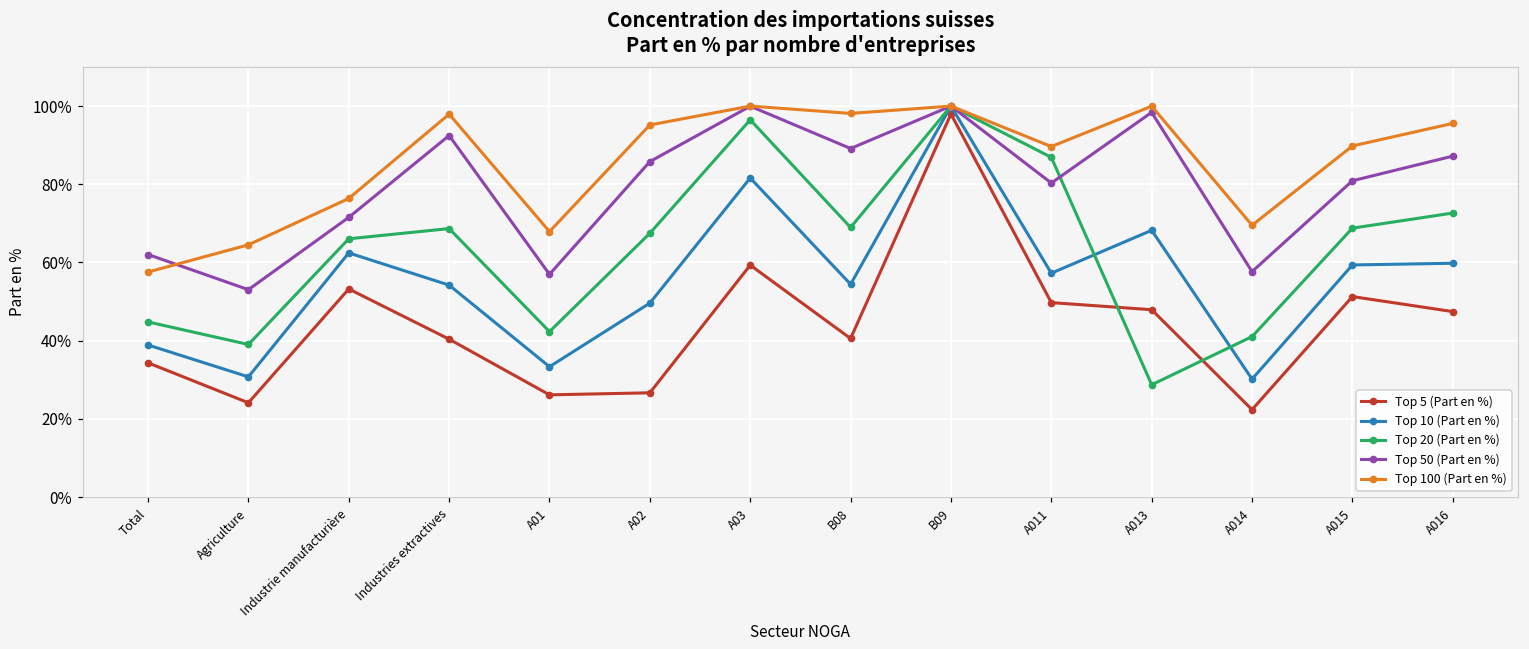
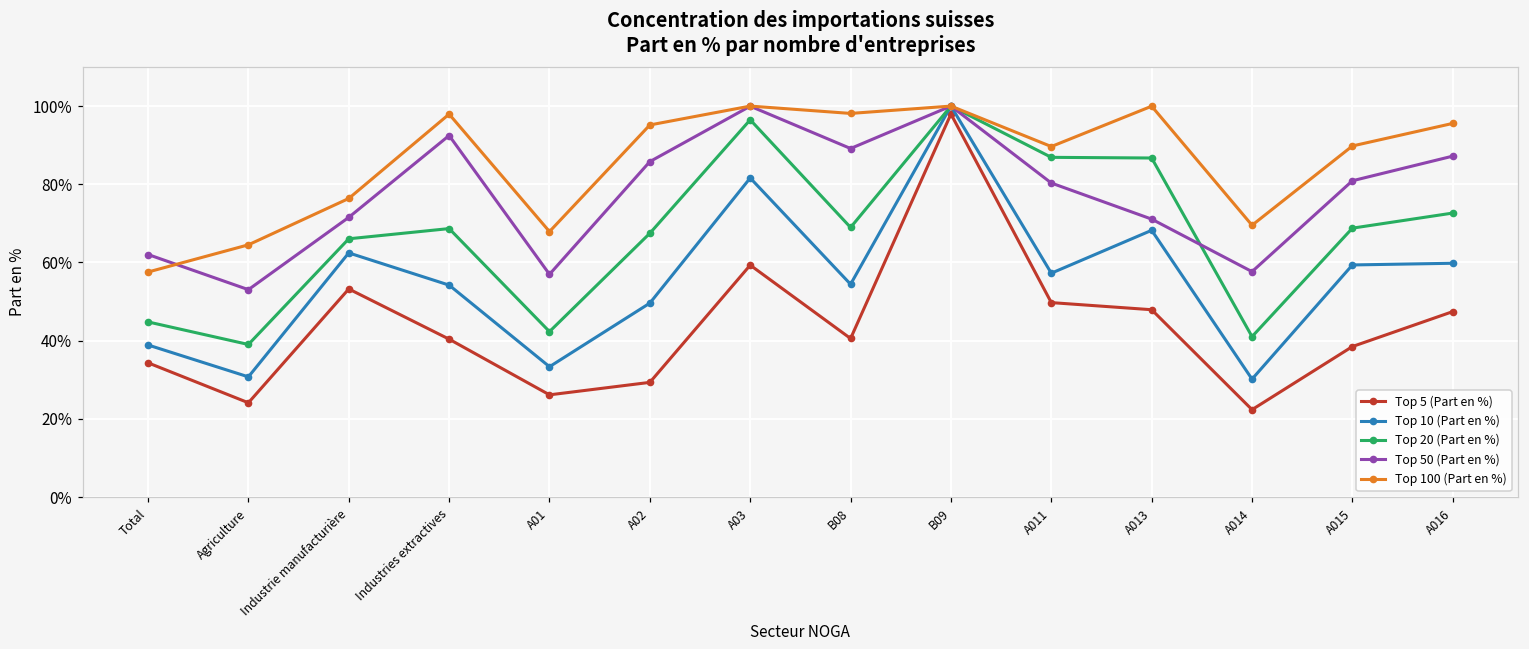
Top 5 (Part en %), A02: 27% -> 29%
Top 20 (Part en %), A013: 29% -> 87%
Top 50 (Part en %), A013: 98% -> 71%
Top 5 (Part en %), A015: 51% -> 39%
